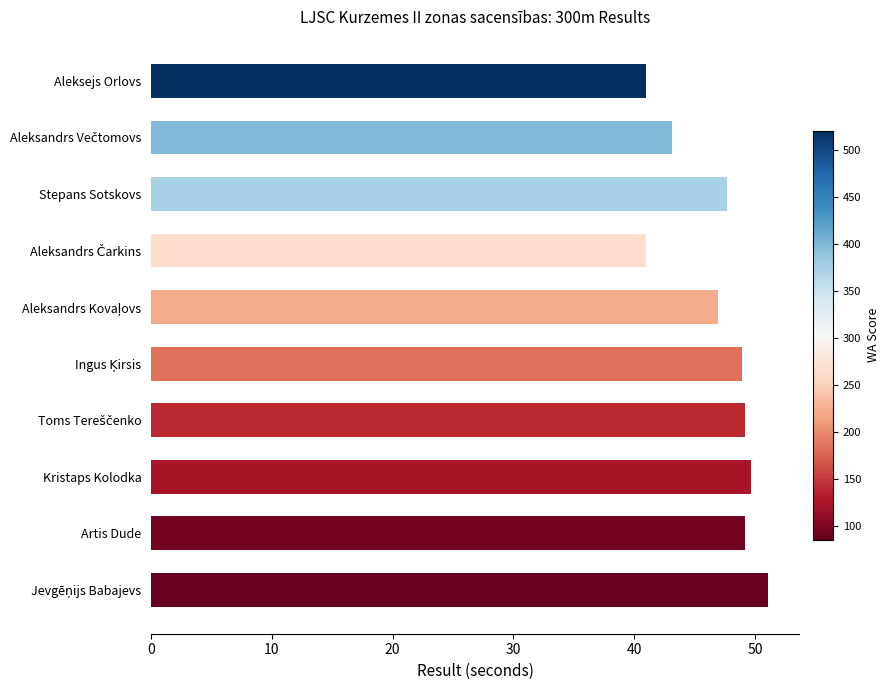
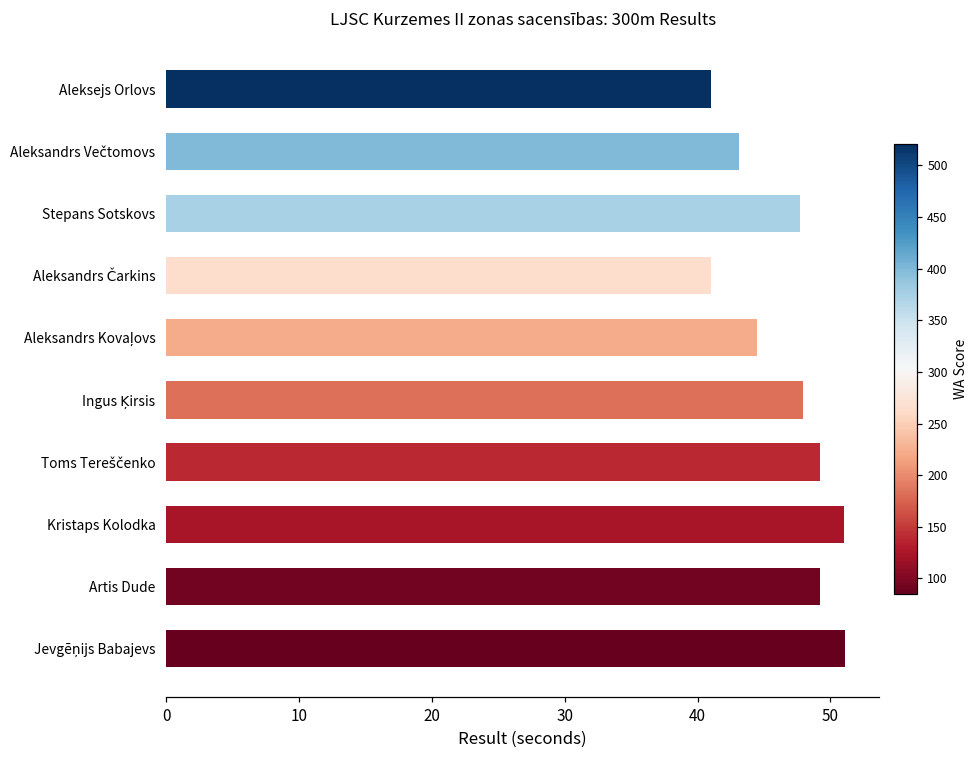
Aleksandrs Kovaļovs: 46.9 -> 44.5
Ingus Ķirsis: 48.9 -> 47.9
Kristaps Kolodka: 49.7 -> 51.0
